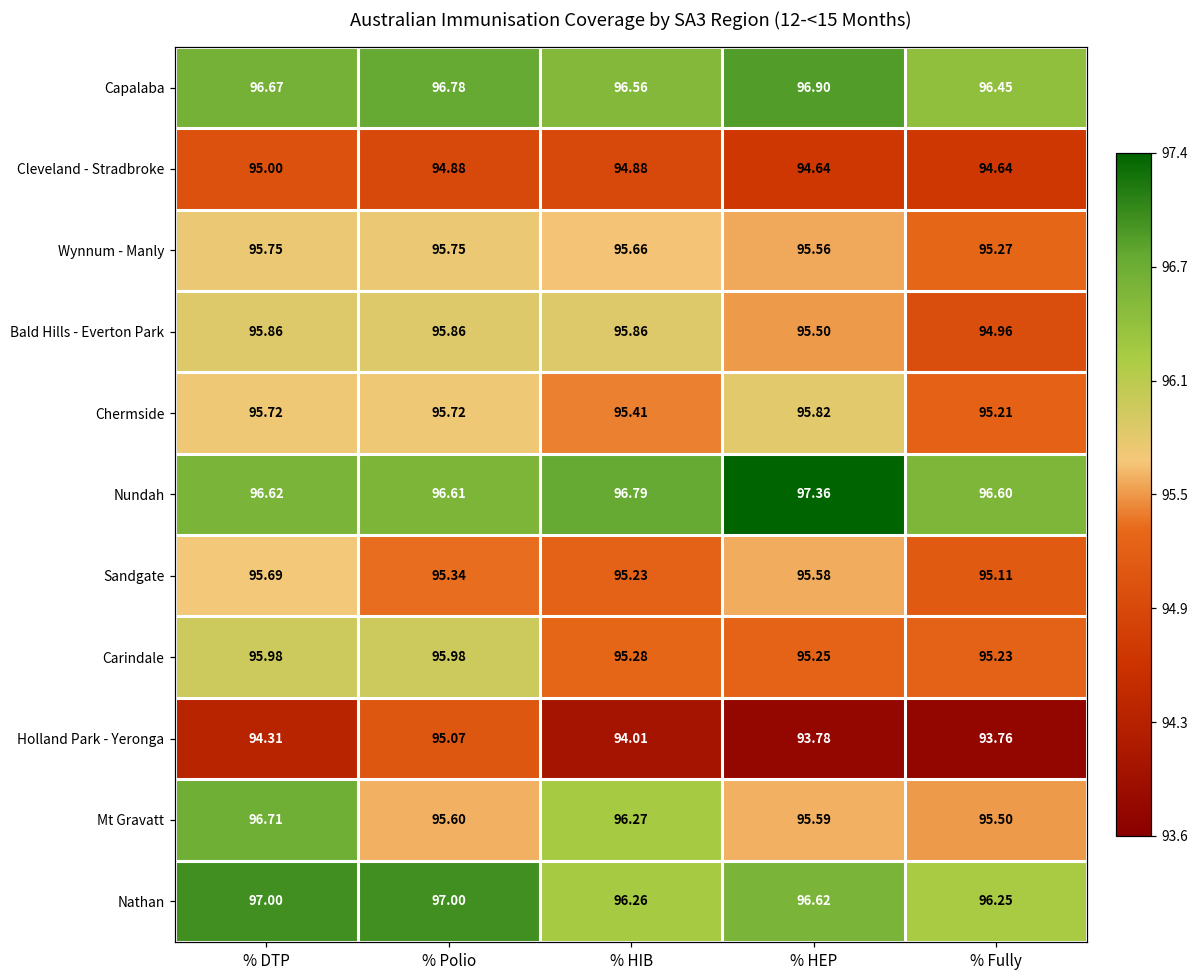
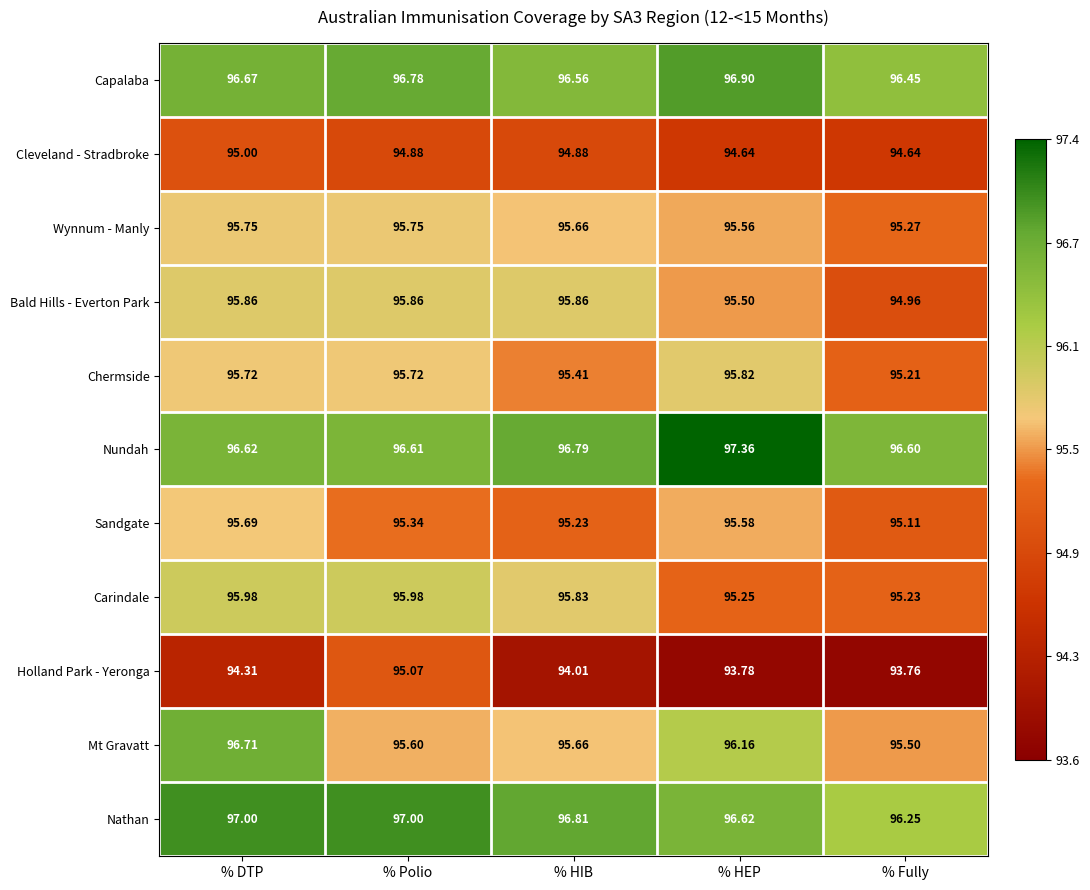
Carindale, % HIB: 95.28 -> 95.83
Mt Gravatt, % HIB: 96.27 -> 95.66
Mt Gravatt, % HEP: 95.59 -> 96.16
Nathan, % HIB: 96.26 -> 96.81
